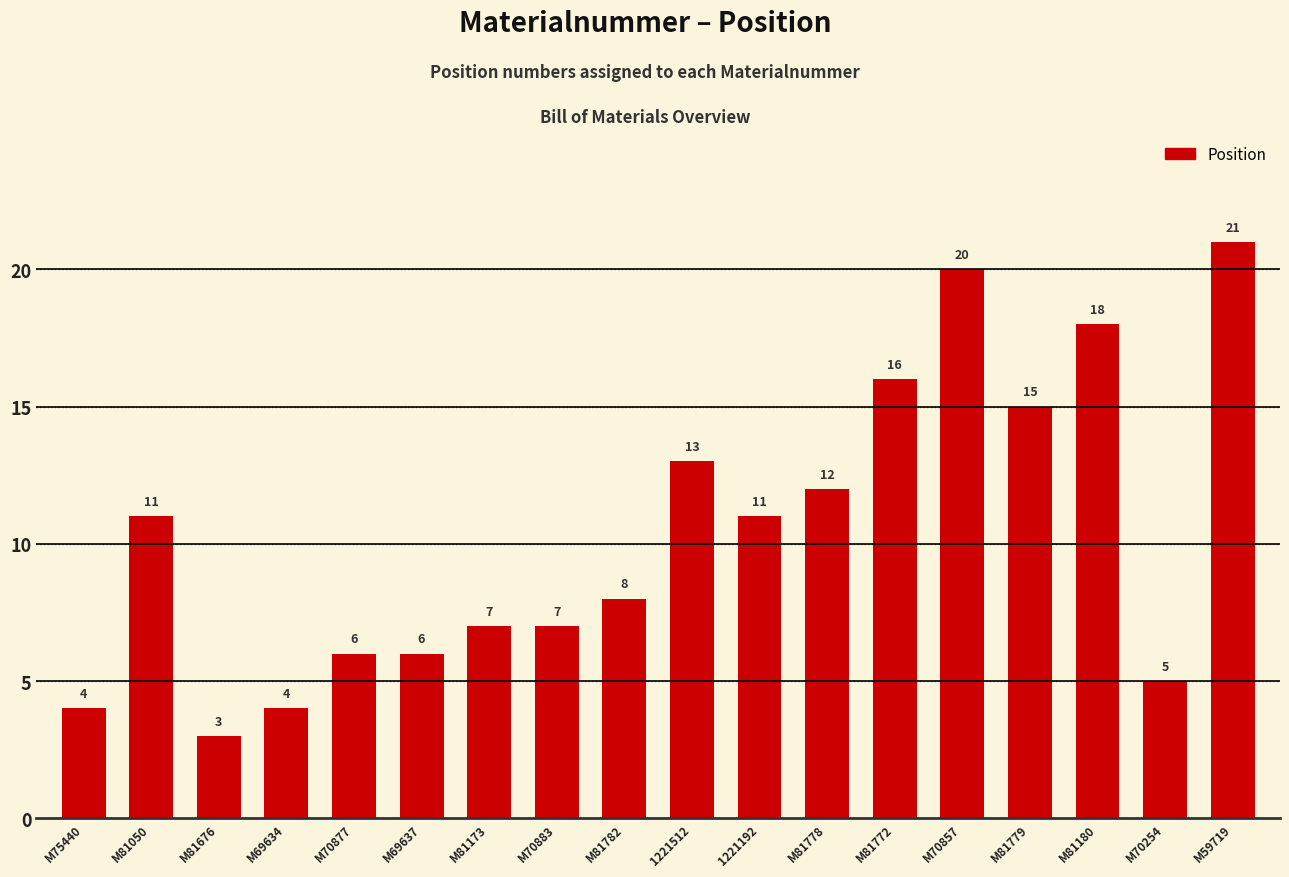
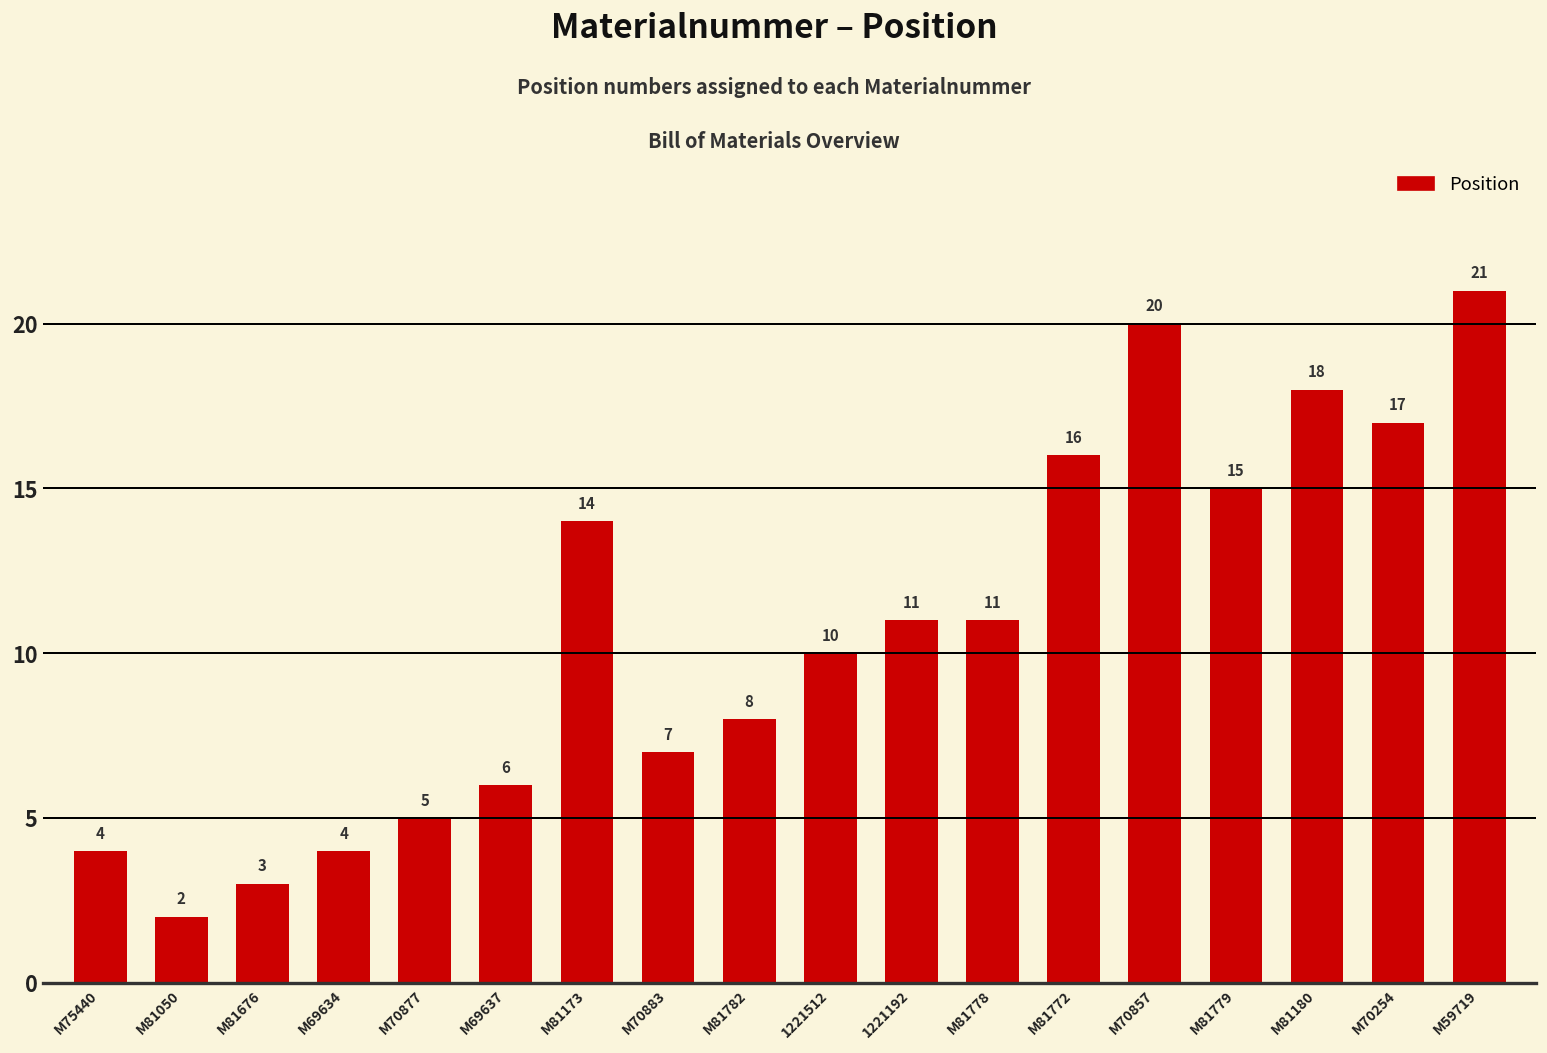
M81050: 11 -> 2
M70877: 6 -> 5
M81173: 7 -> 14
1221512: 13 -> 10
M81778: 12 -> 11
M70254: 5 -> 17
